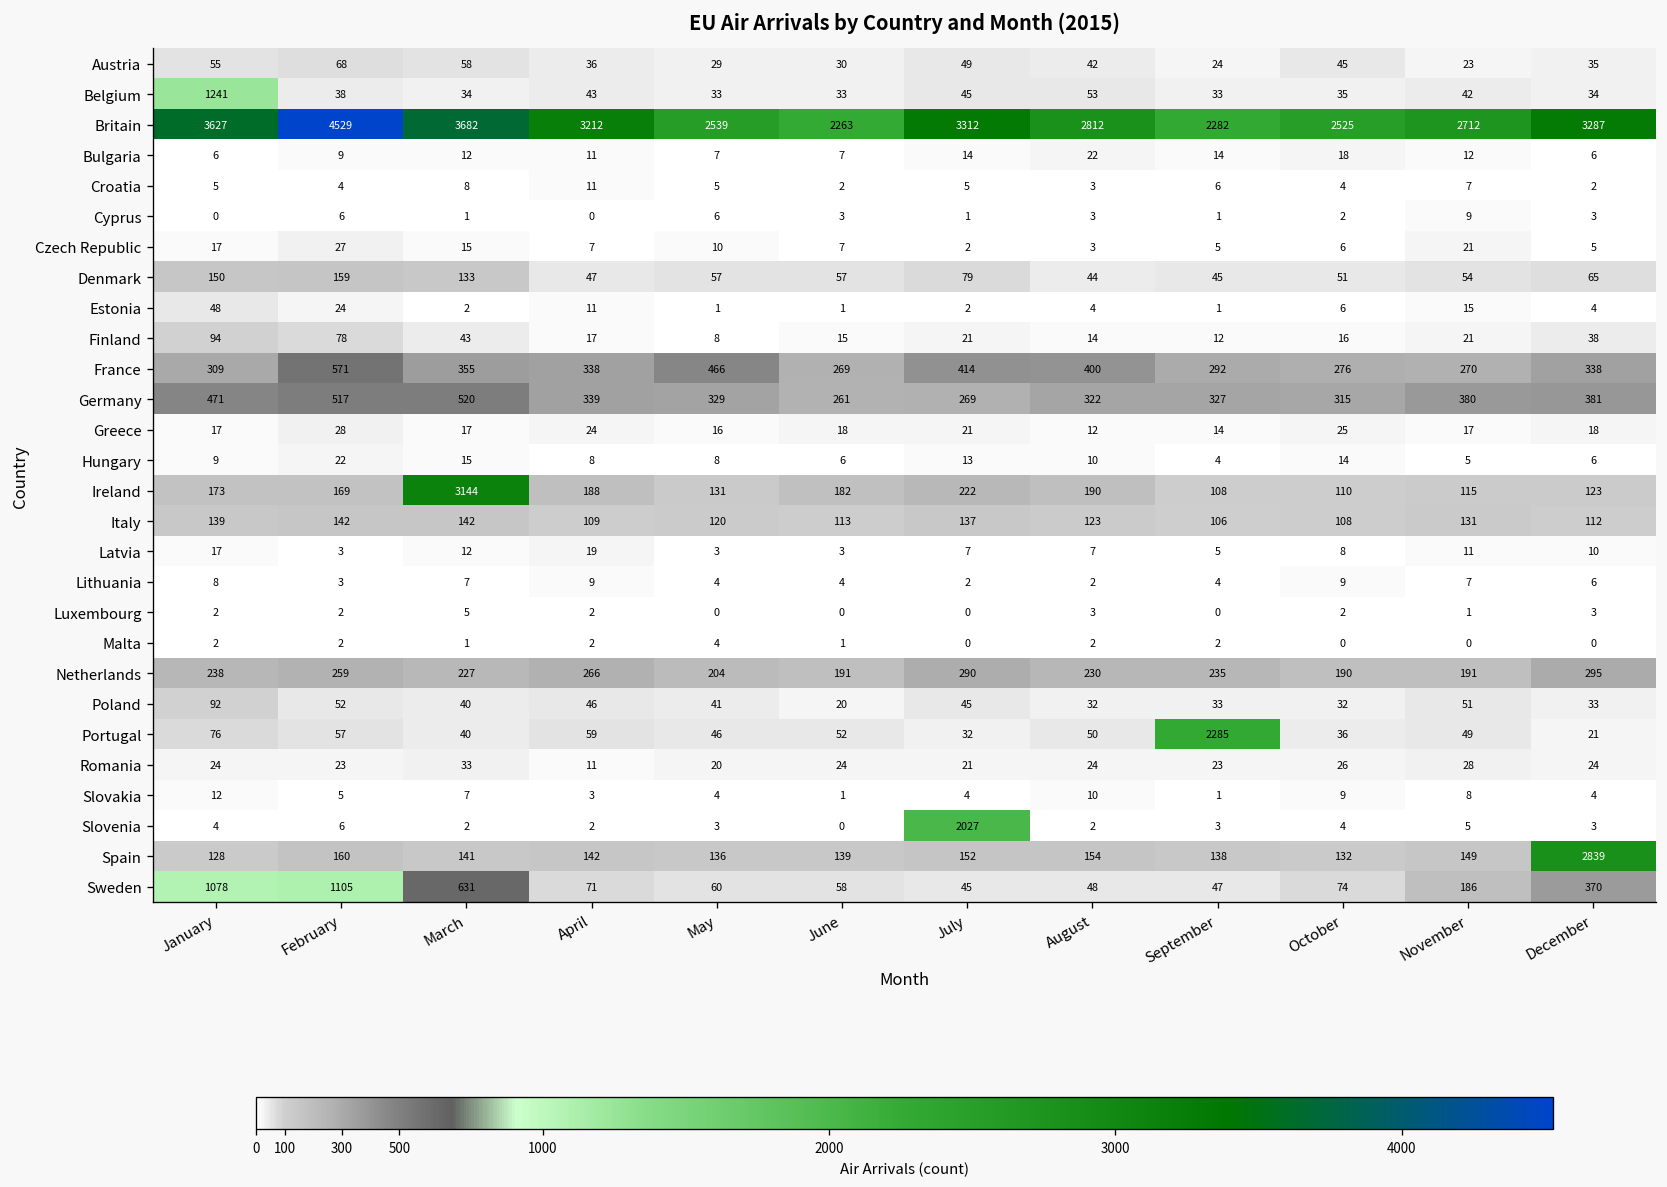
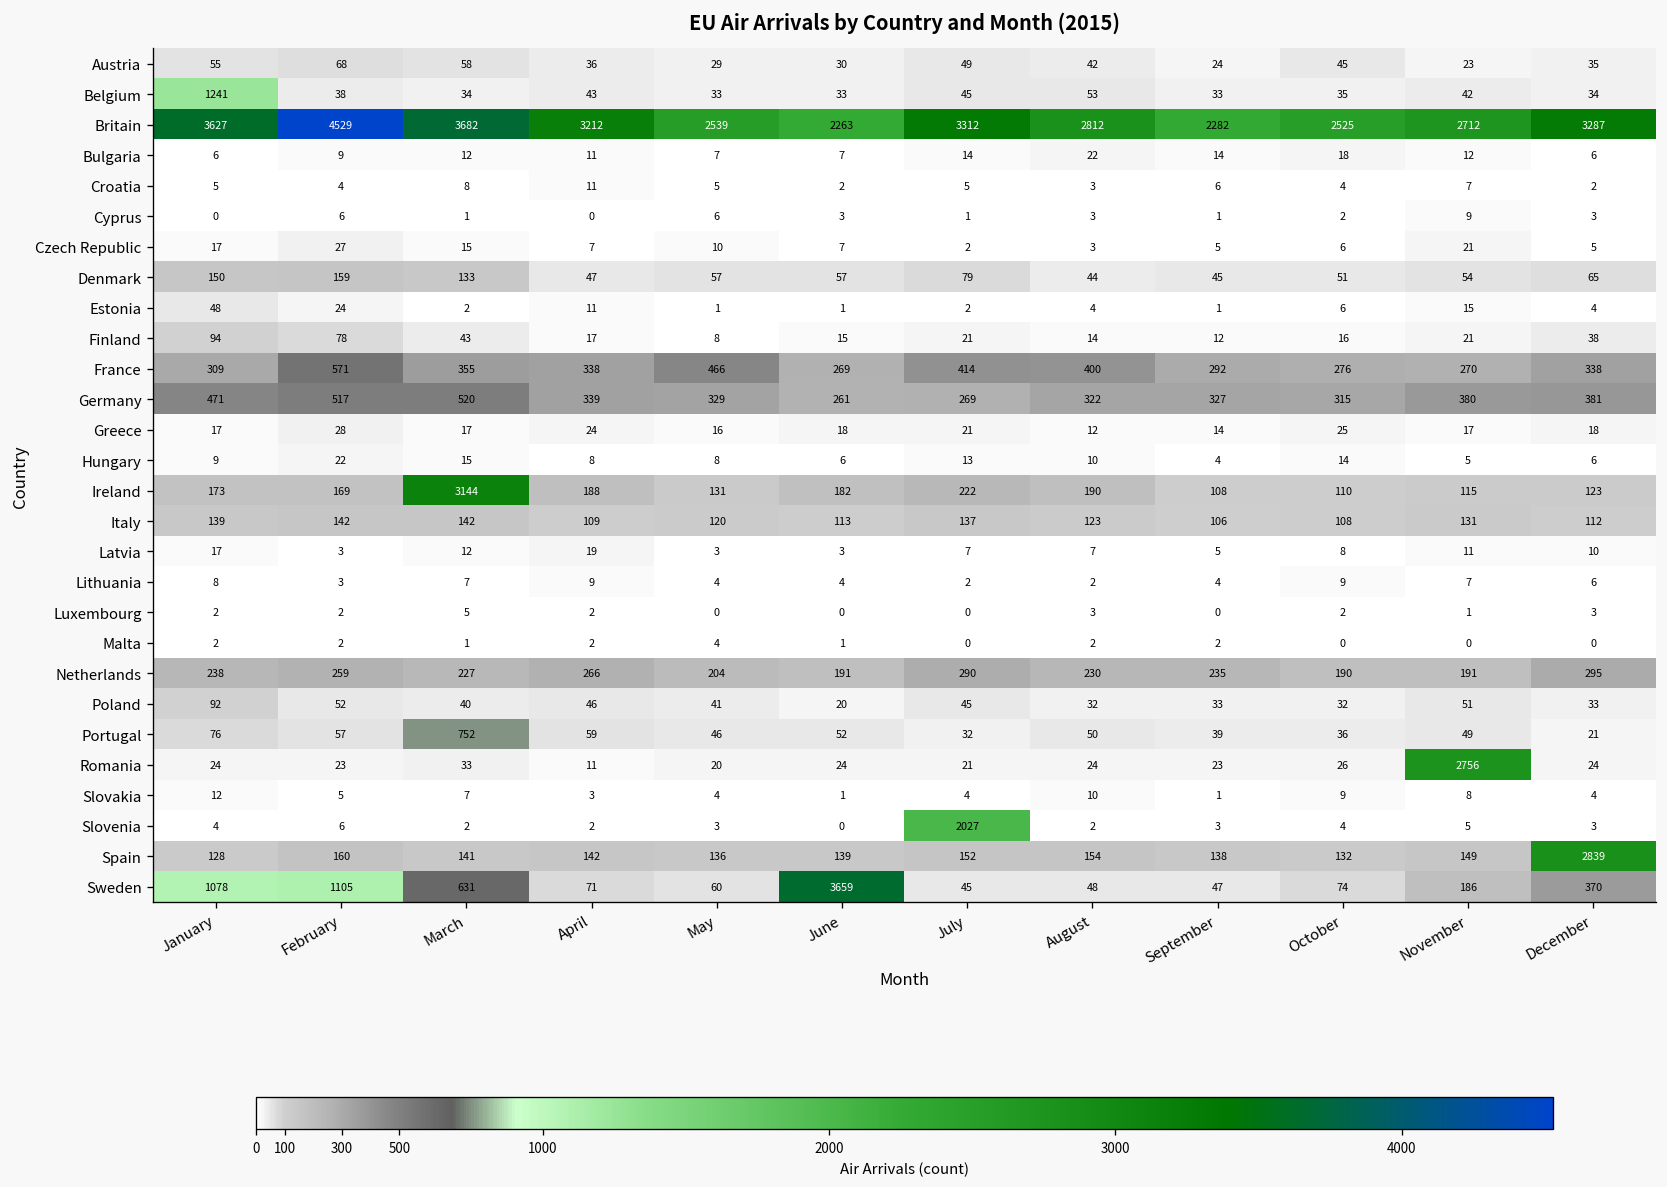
Portugal, March: 40 -> 752
Portugal, September: 2285 -> 39
Romania, November: 28 -> 2756
Sweden, June: 58 -> 3659
